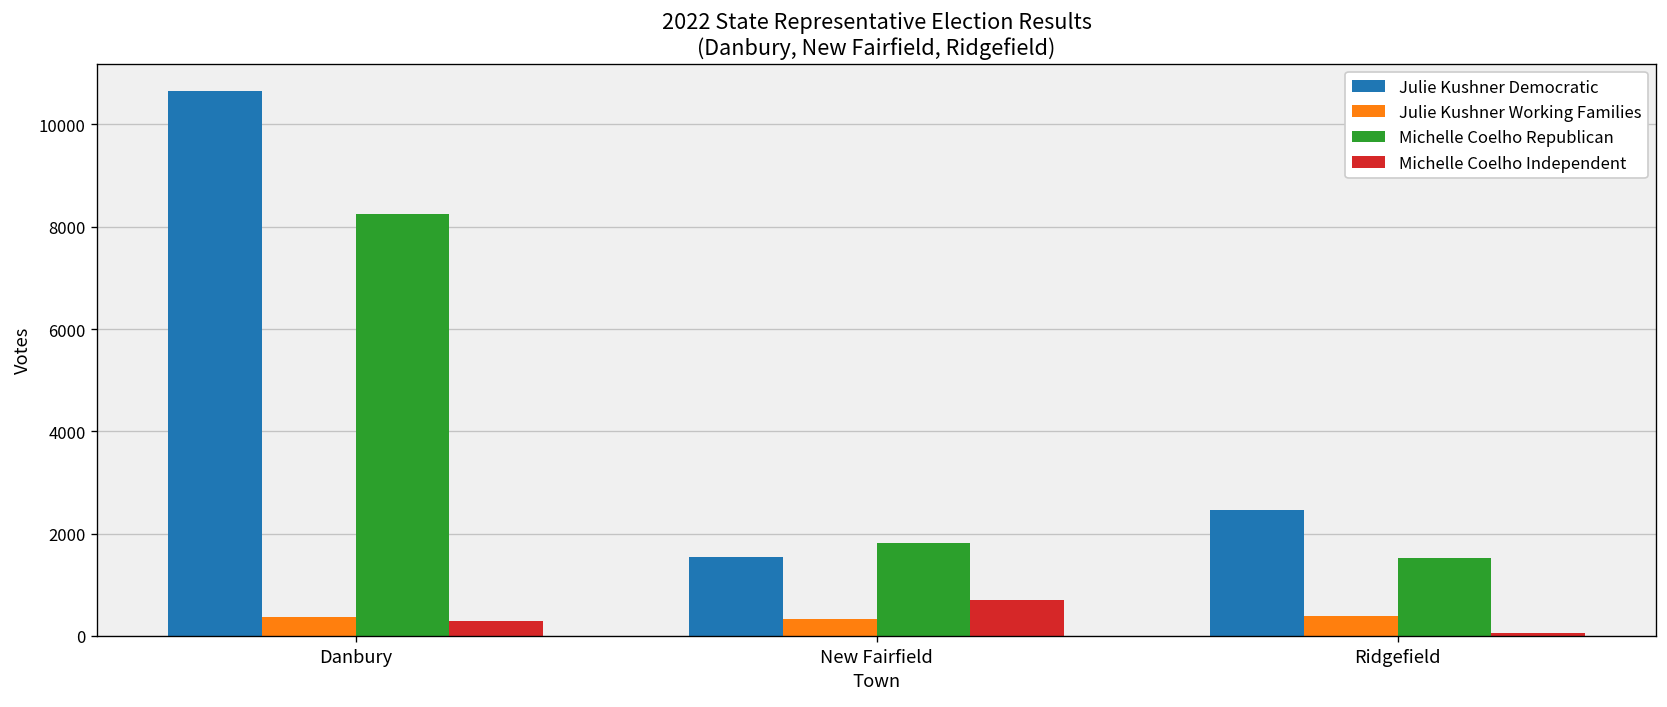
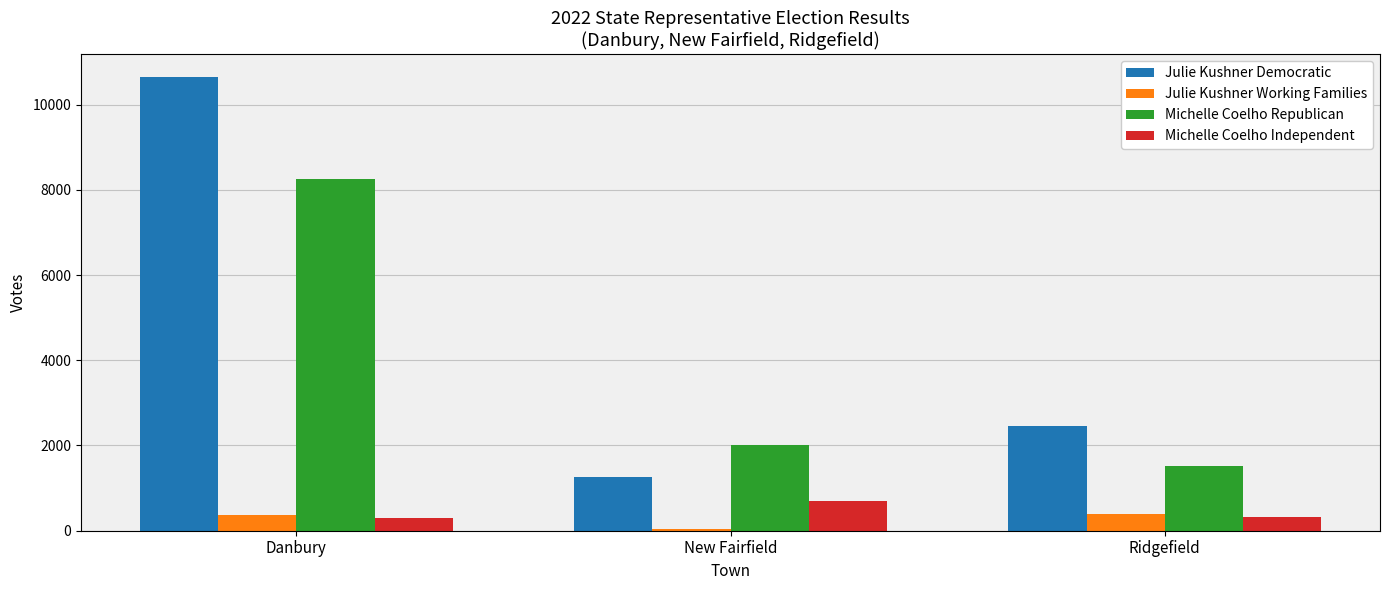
Julie Kushner Democratic, New Fairfield: 1500 -> 1300
Julie Kushner Working Families, New Fairfield: 300 -> 100
Michelle Coelho Republican, New Fairfield: 1800 -> 2000
Michelle Coelho Independent, Ridgefield: 100 -> 300
